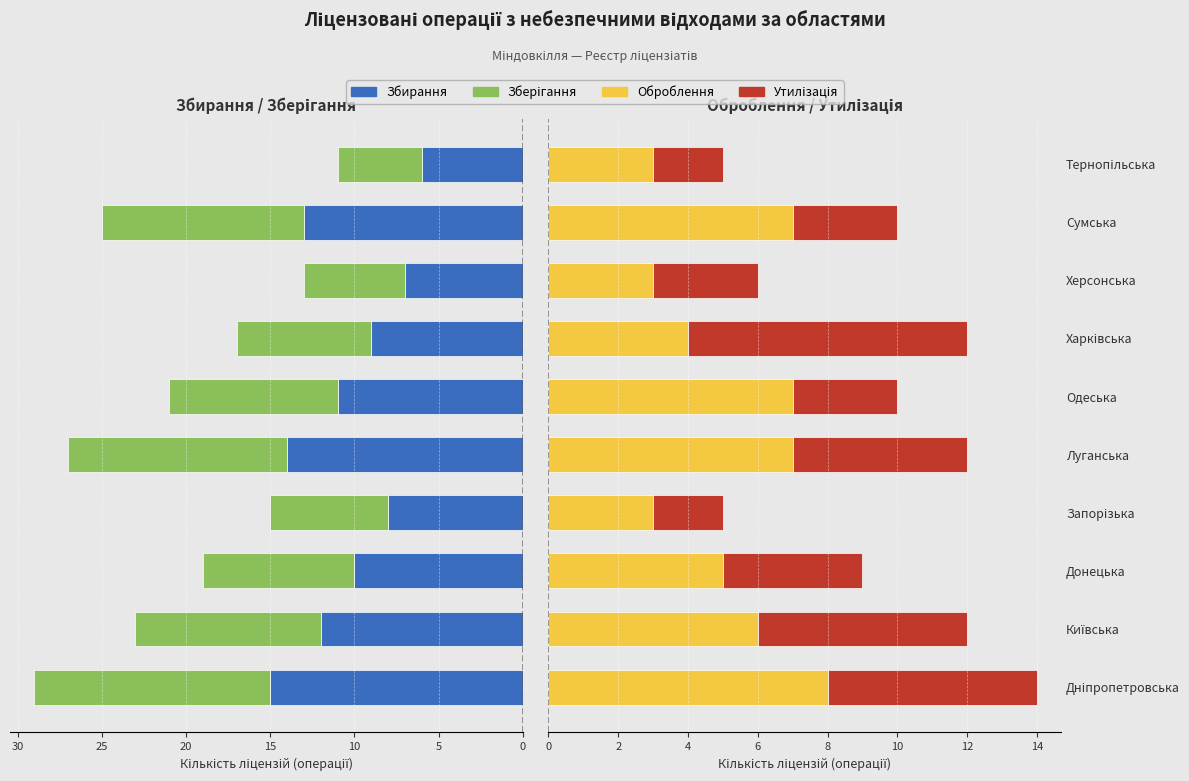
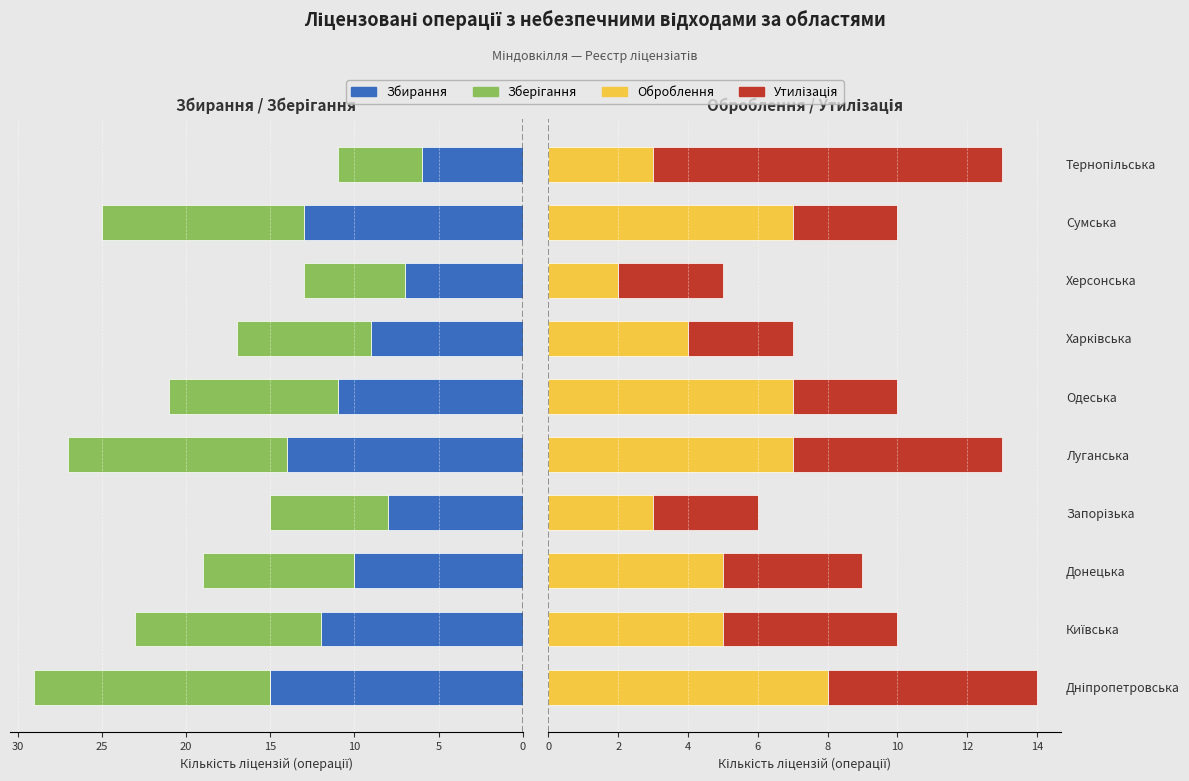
Оброблення / Утилізація, Утилізація, Тернопільська: 2 -> 10
Оброблення / Утилізація, Оброблення, Херсонська: 3 -> 2
Оброблення / Утилізація, Утилізація, Харківська: 8 -> 3
Оброблення / Утилізація, Утилізація, Луганська: 5 -> 6
Оброблення / Утилізація, Утилізація, Запорізька: 2 -> 3
Оброблення / Утилізація, Оброблення, Київська: 6 -> 5
Оброблення / Утилізація, Утилізація, Київська: 6 -> 5
